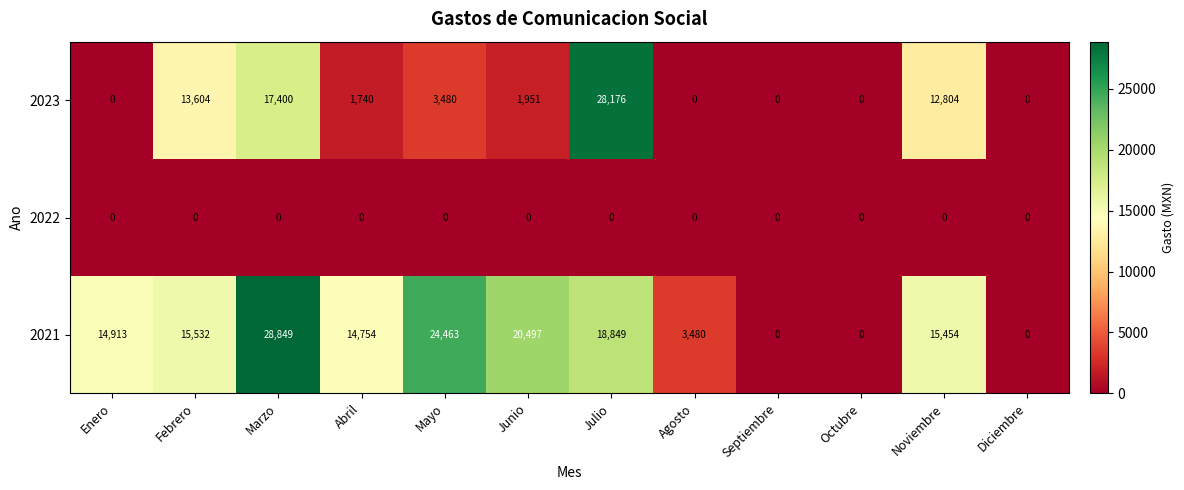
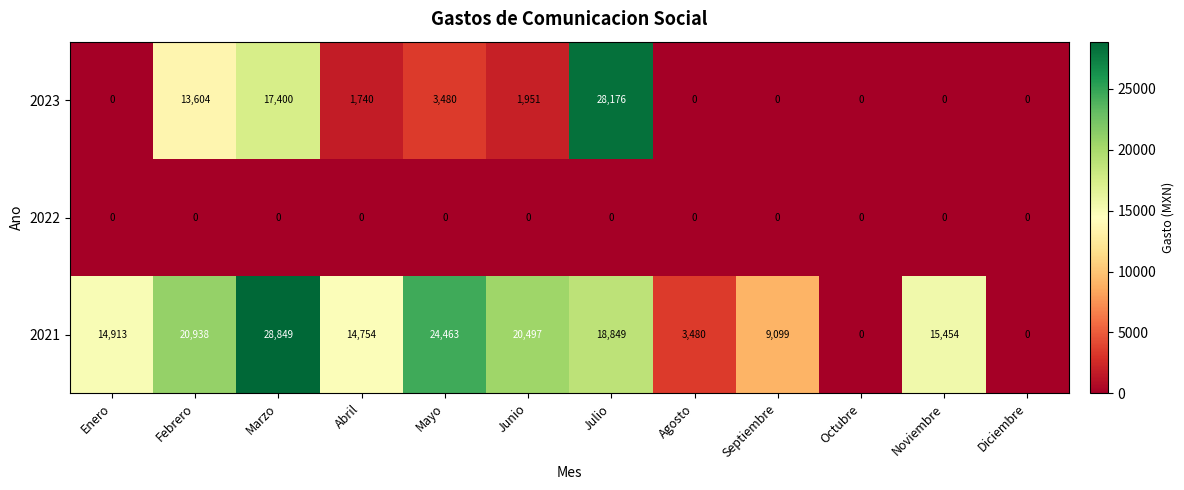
2023, Noviembre: 12,804 -> 0
2021, Febrero: 15,532 -> 20,938
2021, Septiembre: 0 -> 9,099
